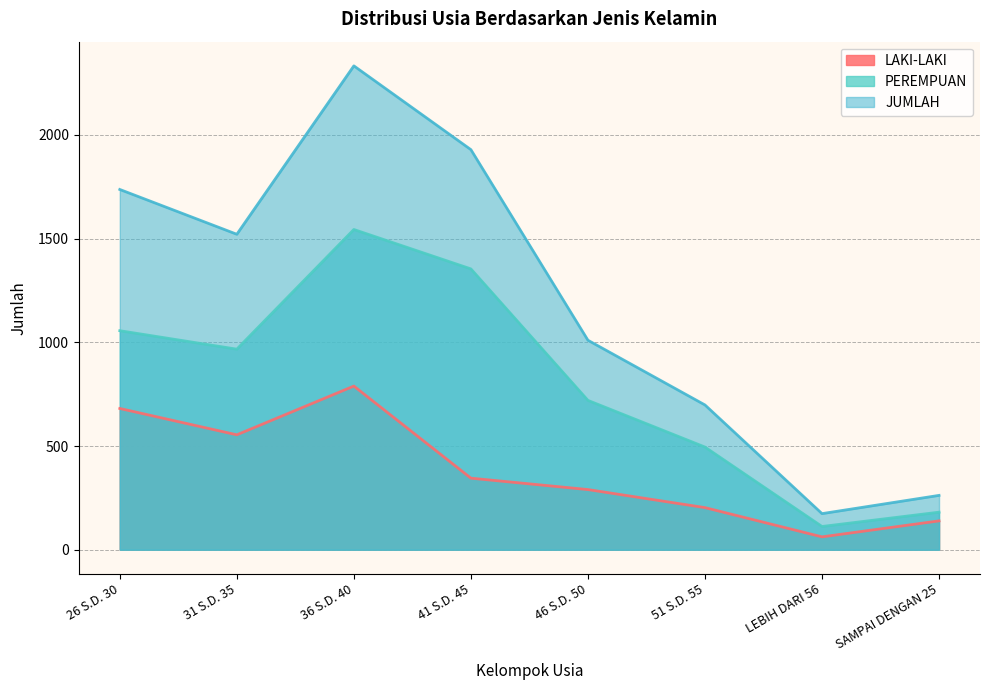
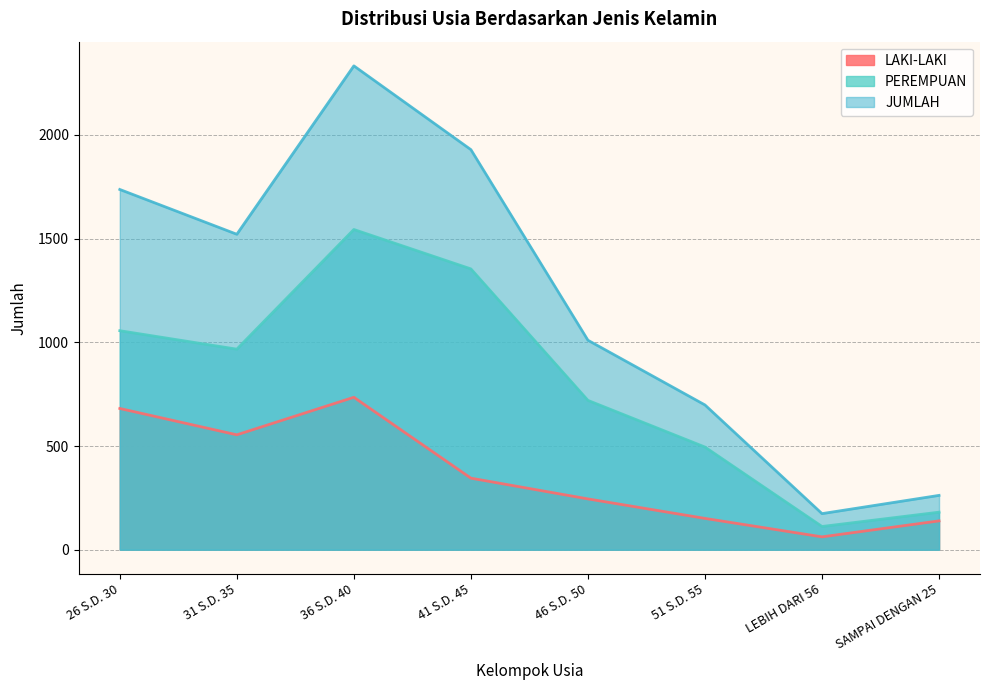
LAKI-LAKI, 36 S.D. 40: 790 -> 740
LAKI-LAKI, 46 S.D. 50: 290 -> 250
LAKI-LAKI, 51 S.D. 55: 200 -> 150
